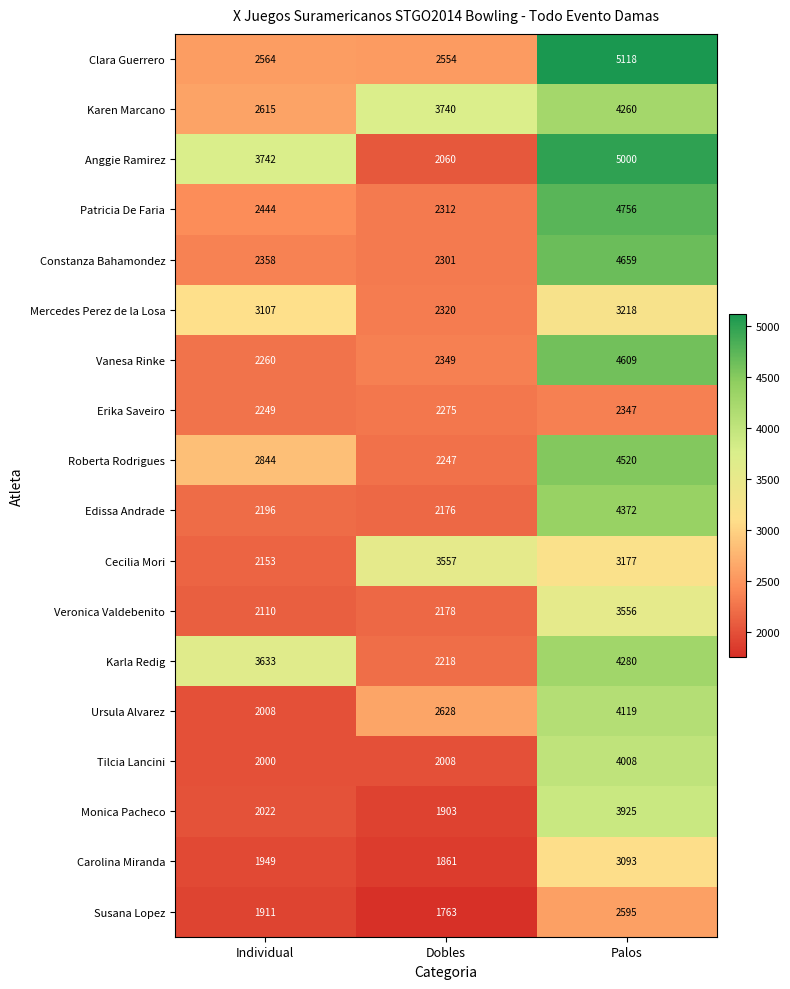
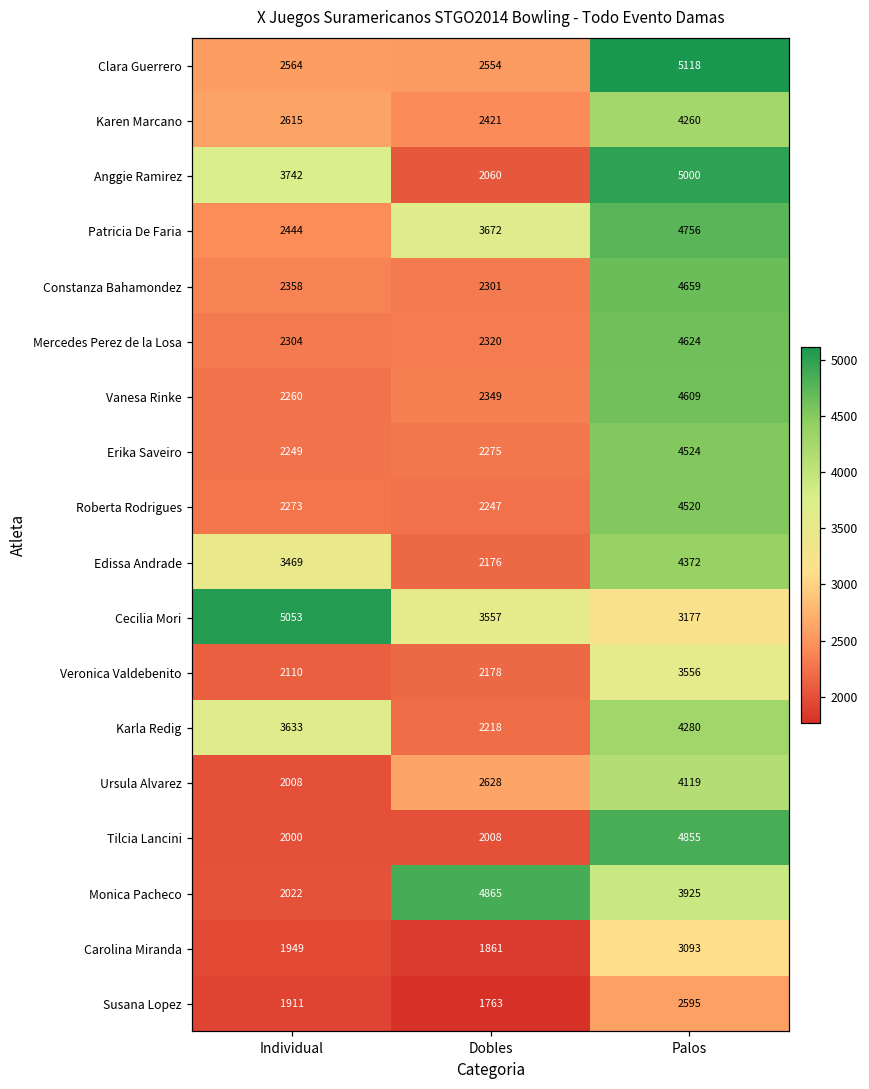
Karen Marcano, Dobles: 3740 -> 2421
Patricia De Faria, Dobles: 2312 -> 3672
Mercedes Perez de la Losa, Individual: 3107 -> 2304
Mercedes Perez de la Losa, Palos: 3218 -> 4624
Erika Saveiro, Palos: 2347 -> 4524
Roberta Rodrigues, Individual: 2844 -> 2273
Edissa Andrade, Individual: 2196 -> 3469
Cecilia Mori, Individual: 2153 -> 5053
Tilcia Lancini, Palos: 4008 -> 4855
Monica Pacheco, Dobles: 1903 -> 4865
